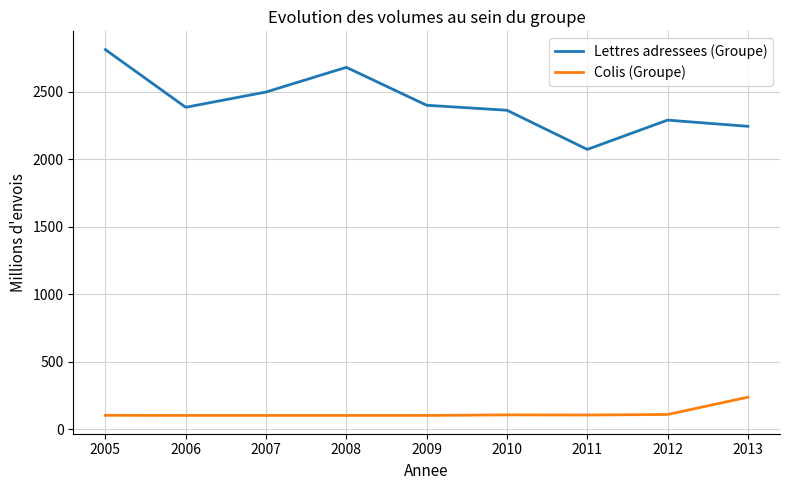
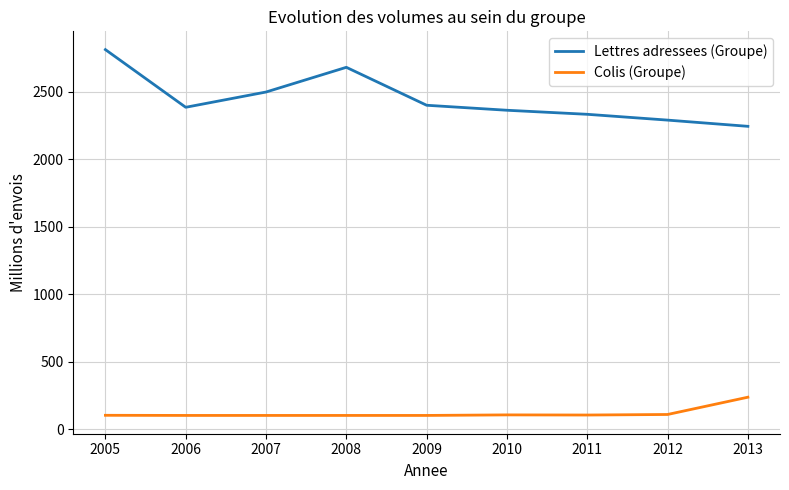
Lettres adressees (Groupe), 2011: 2070 -> 2330
